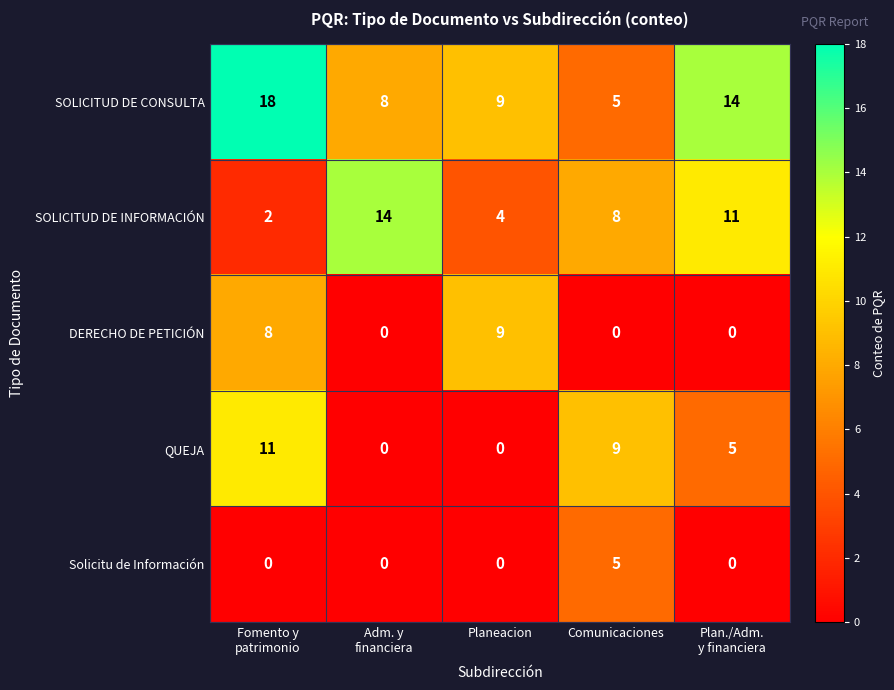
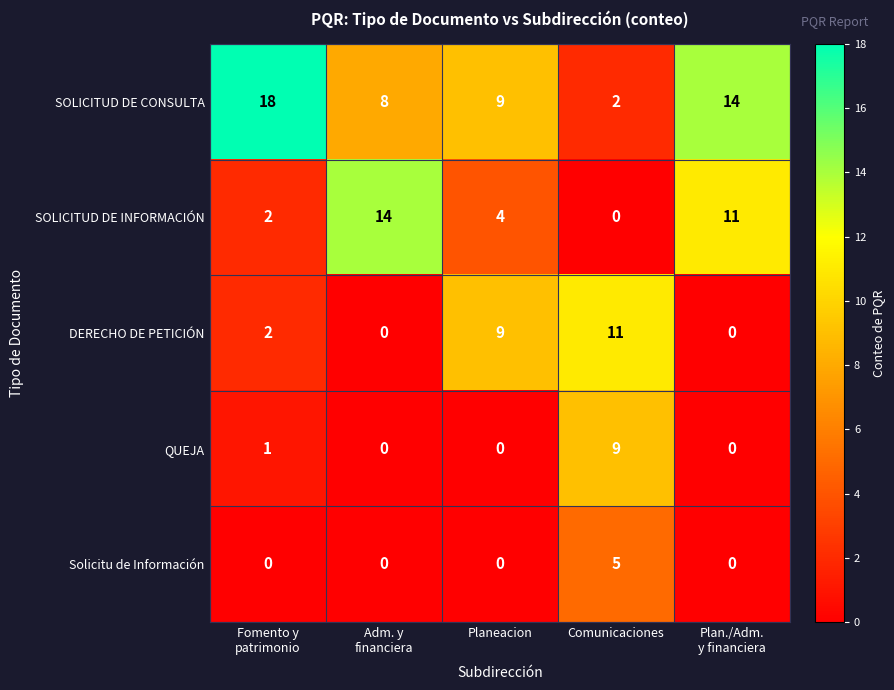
SOLICITUD DE CONSULTA, Comunicaciones: 5 -> 2
SOLICITUD DE INFORMACIÓN, Comunicaciones: 8 -> 0
DERECHO DE PETICIÓN, Fomento y patrimonio: 8 -> 2
DERECHO DE PETICIÓN, Comunicaciones: 0 -> 11
QUEJA, Fomento y patrimonio: 11 -> 1
QUEJA, Plan./Adm. y financiera: 5 -> 0
